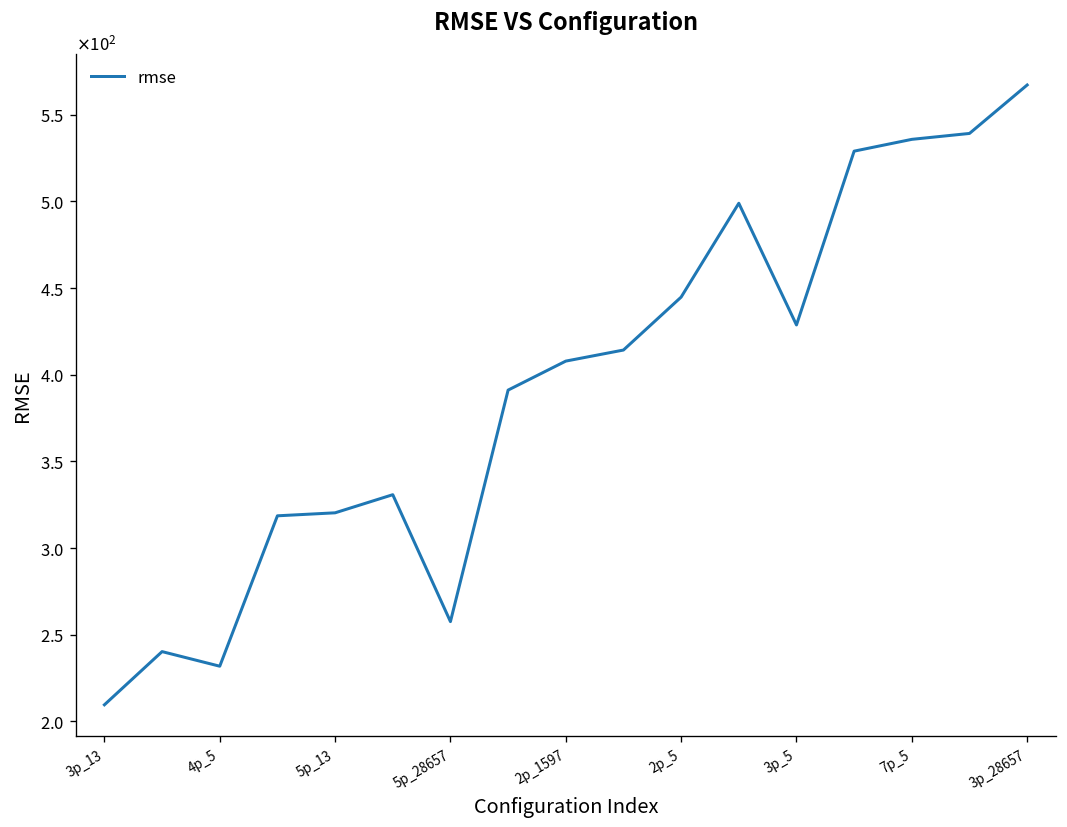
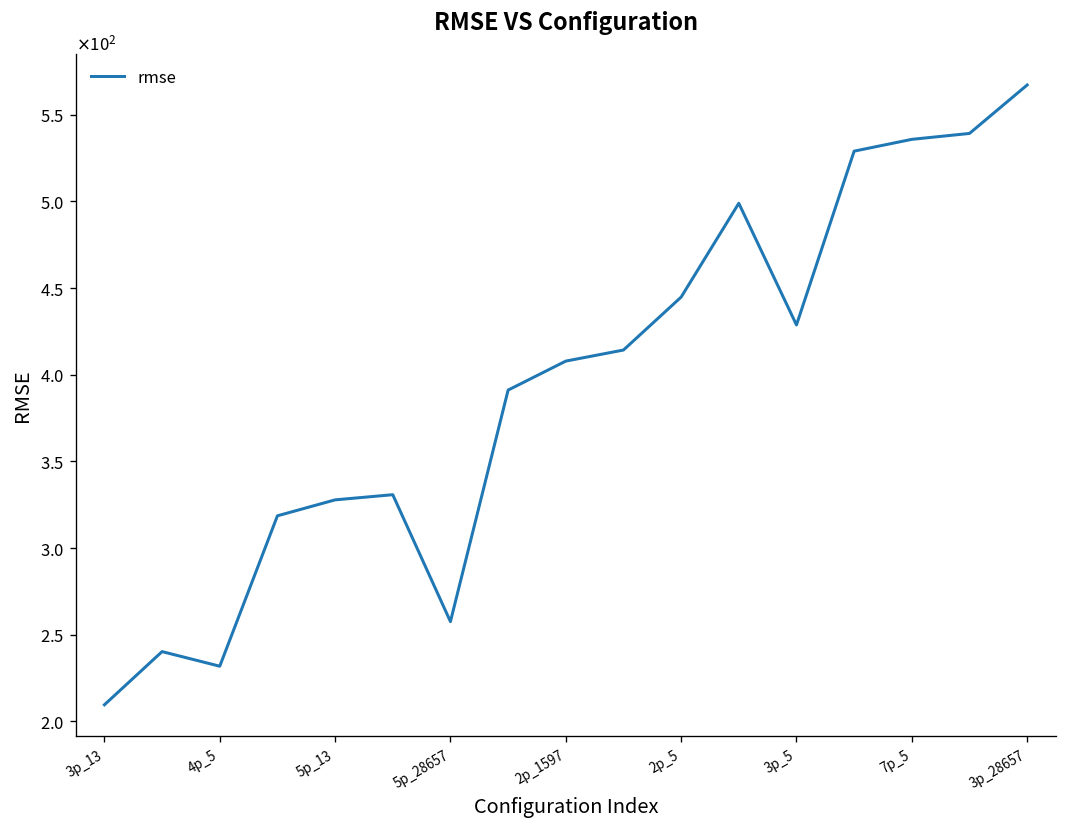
5p_13: 320 -> 328
